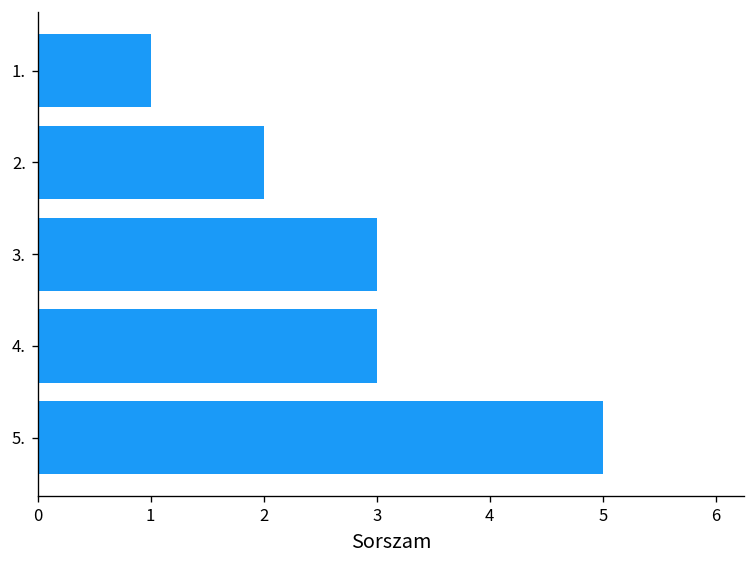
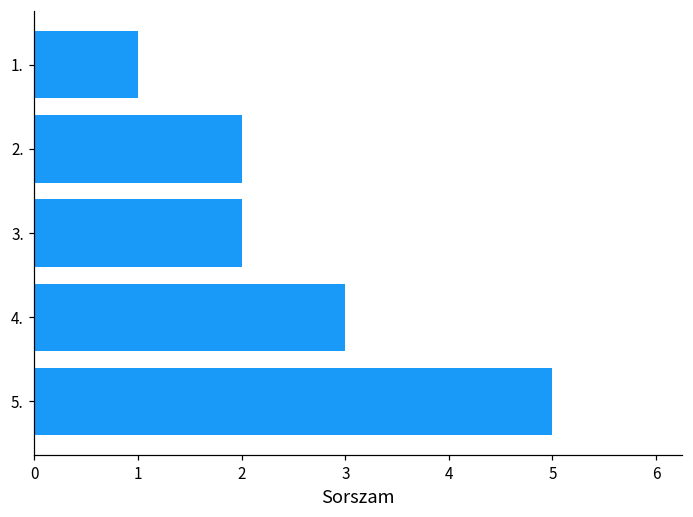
3.: 3 -> 2
